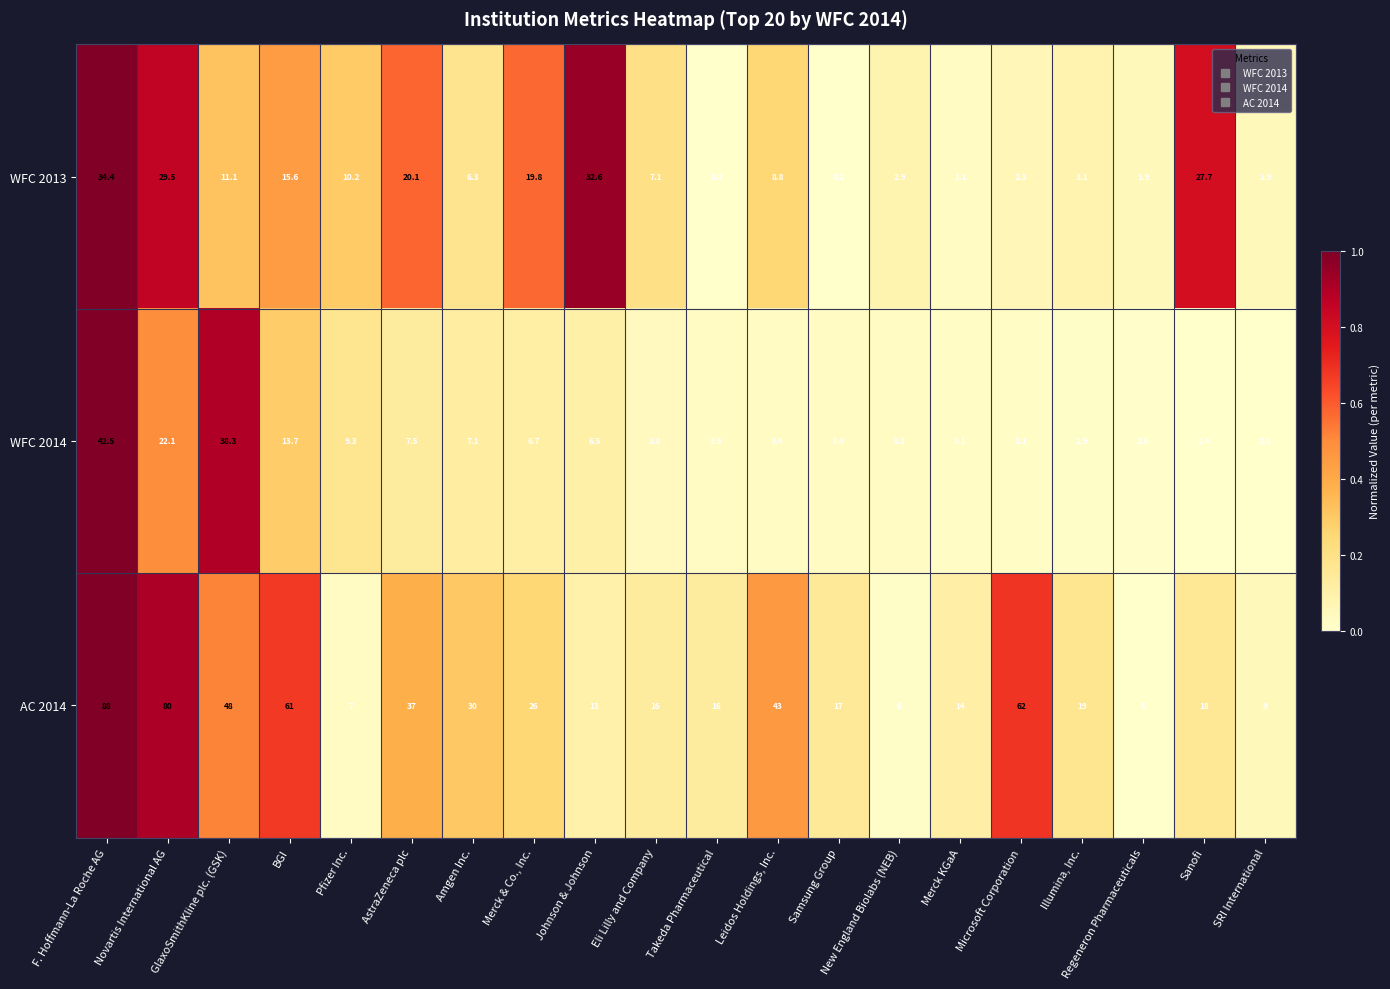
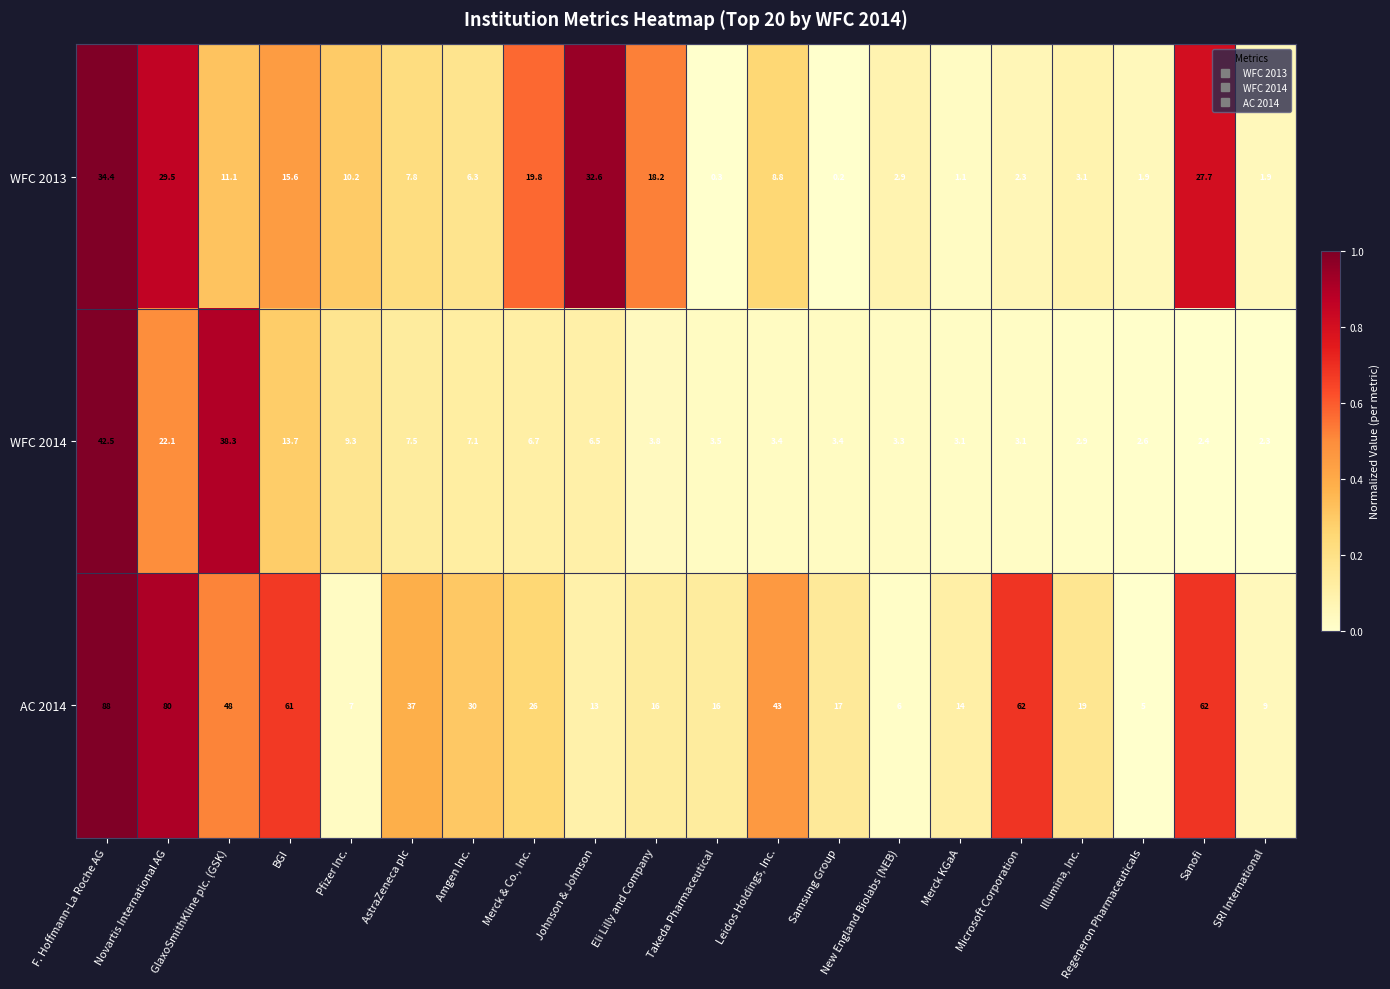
WFC 2013, AstraZeneca plc: 20.1 -> 7.8
WFC 2013, Eli Lilly and Company: 7.1 -> 18.2
AC 2014, Sanofi: 18 -> 62
